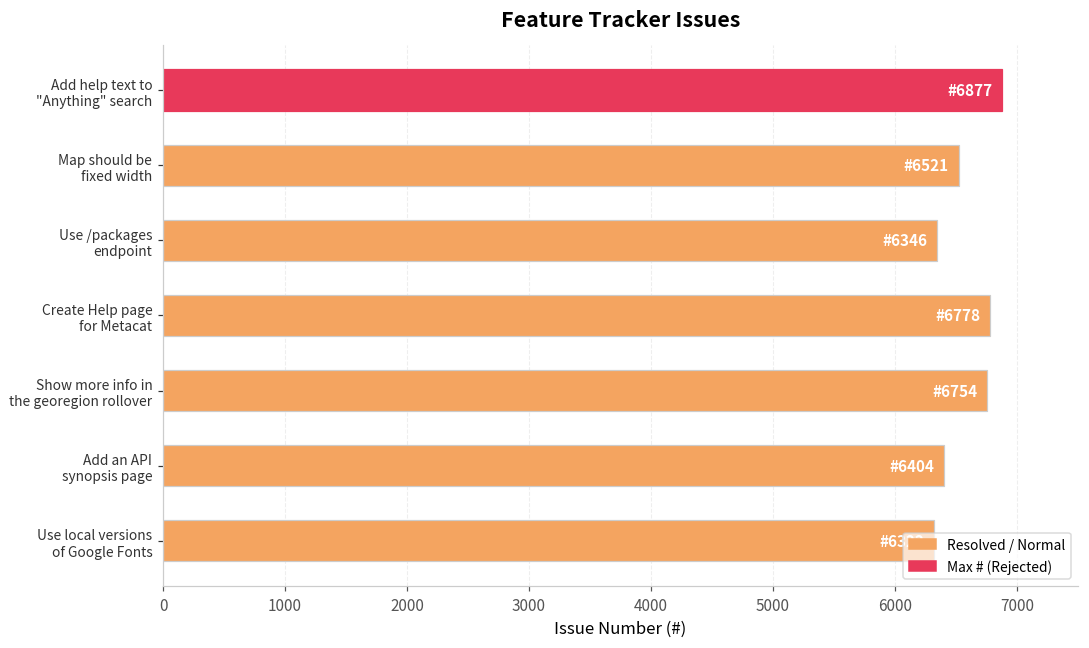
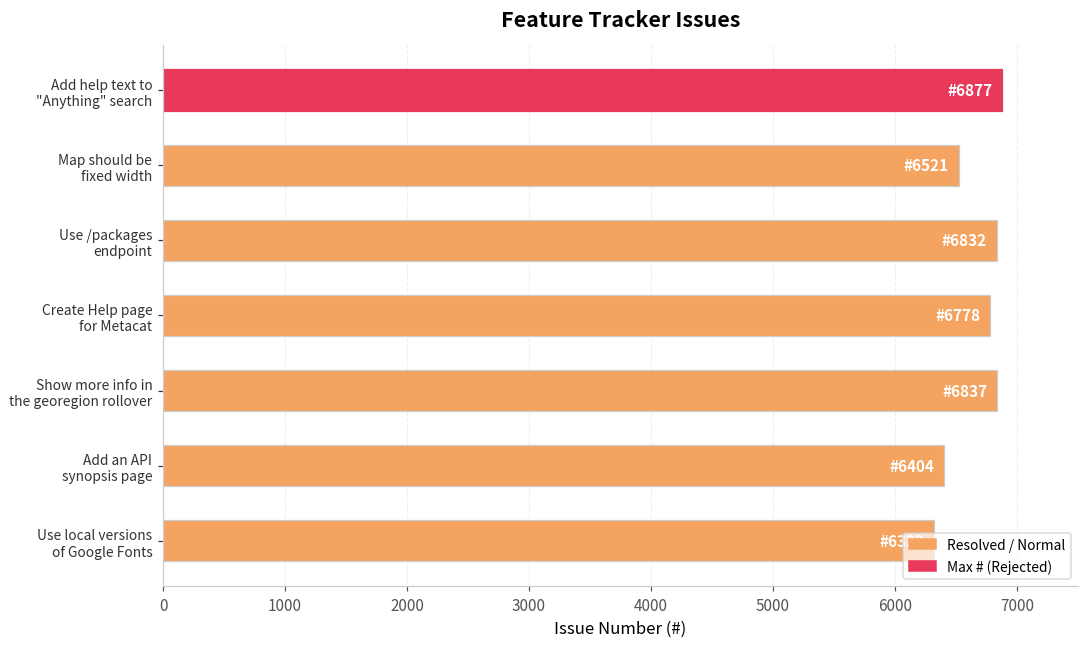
Use /packages endpoint: 6346 -> 6832
Show more info in the georegion rollover: 6754 -> 6837
